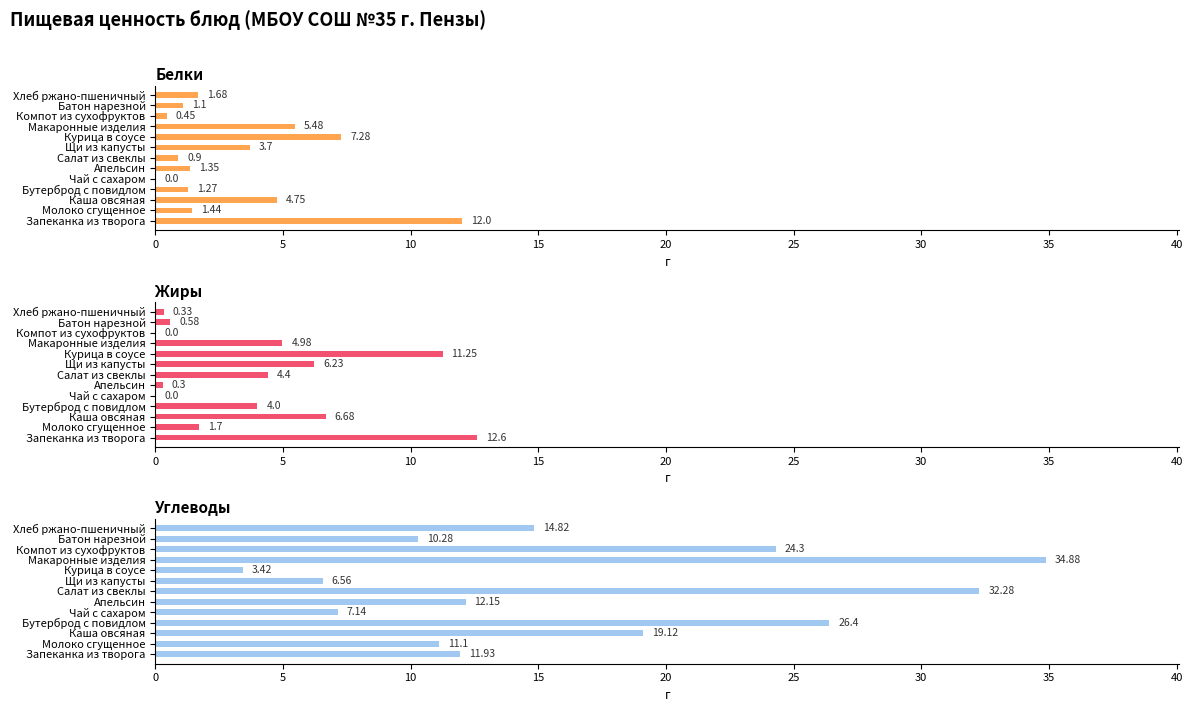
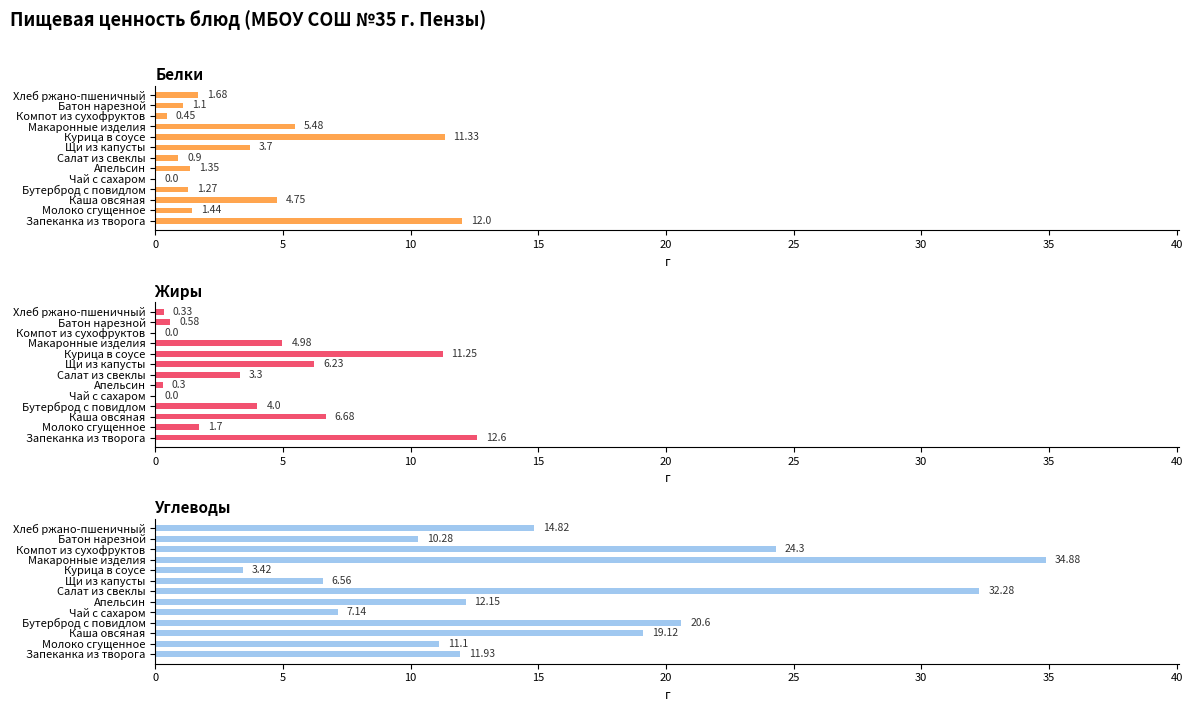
Белки, Курица в соусе: 7.28 -> 11.33
Жиры, Салат из свеклы: 4.4 -> 3.3
Углеводы, Бутерброд с повидлом: 26.4 -> 20.6
